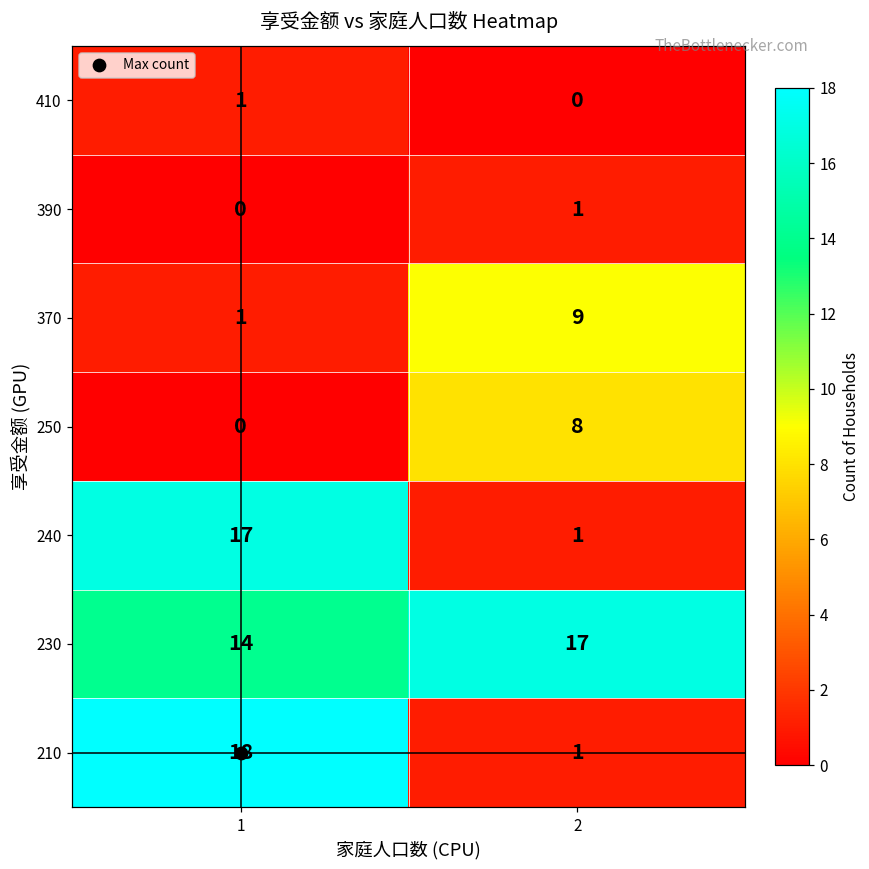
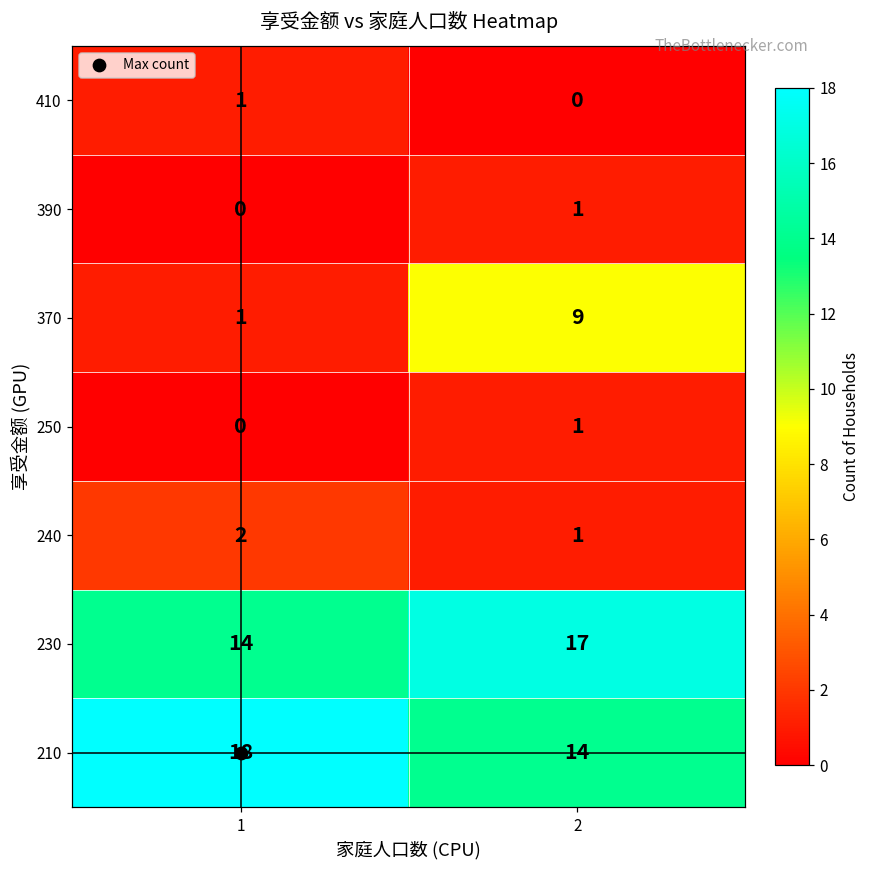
250, 2: 8 -> 1
240, 1: 17 -> 2
210, 2: 1 -> 14
